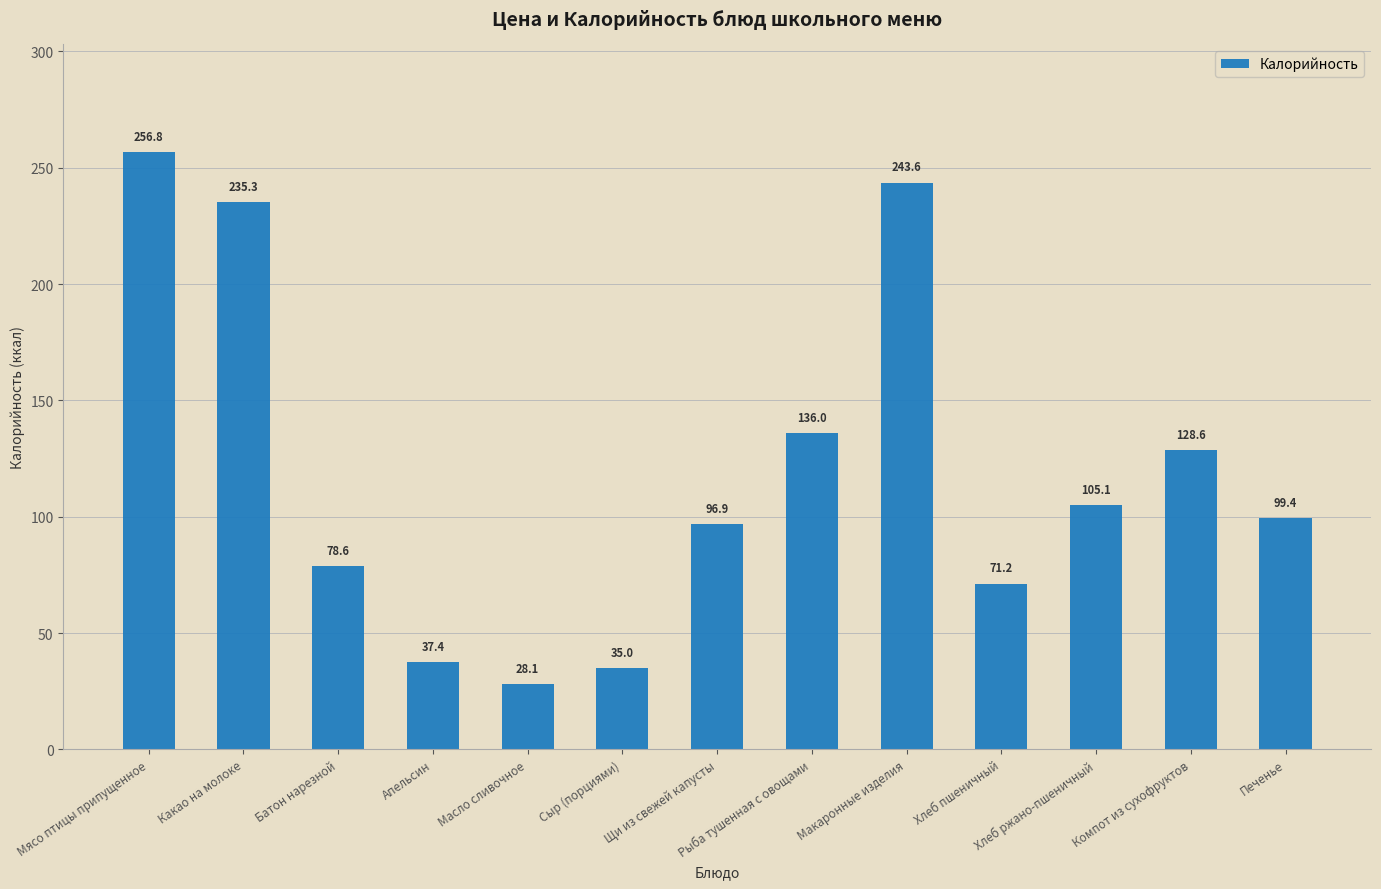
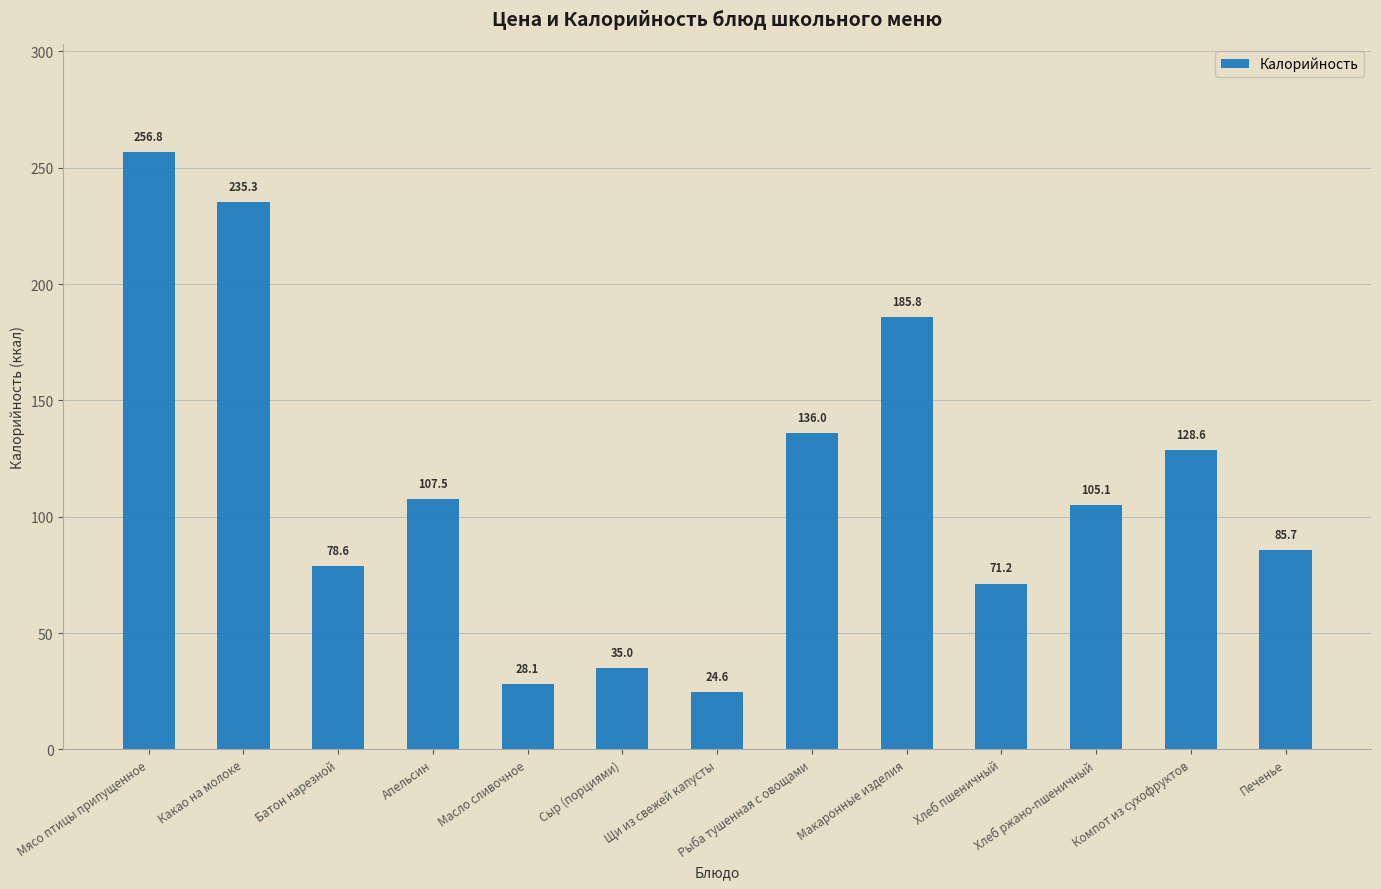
Апельсин: 37.4 -> 107.5
Щи из свежей капусты: 96.9 -> 24.6
Макаронные изделия: 243.6 -> 185.8
Печенье: 99.4 -> 85.7
